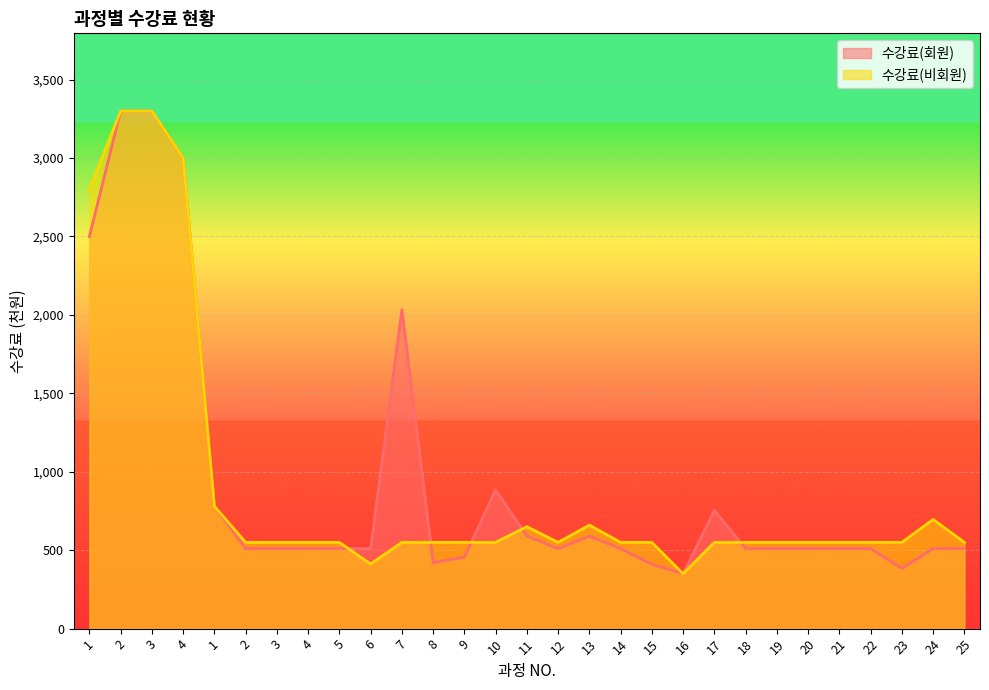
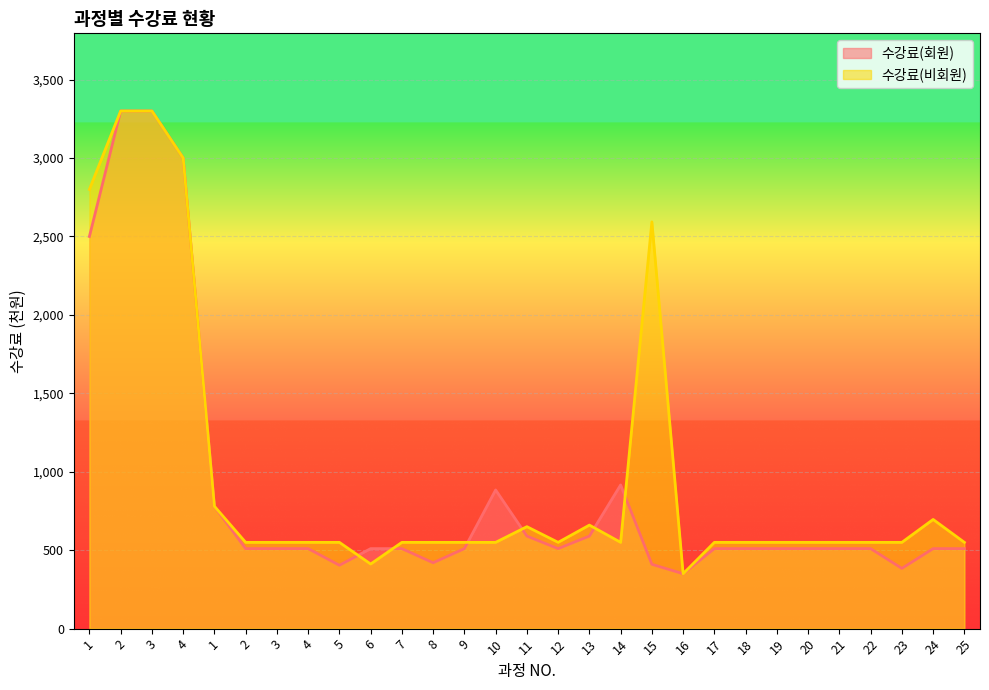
수강료(회원), 5: 510 -> 400
수강료(회원), 7: 2,030 -> 510
수강료(회원), 9: 460 -> 510
수강료(회원), 14: 510 -> 920
수강료(비회원), 15: 550 -> 2,590
수강료(회원), 17: 750 -> 510
